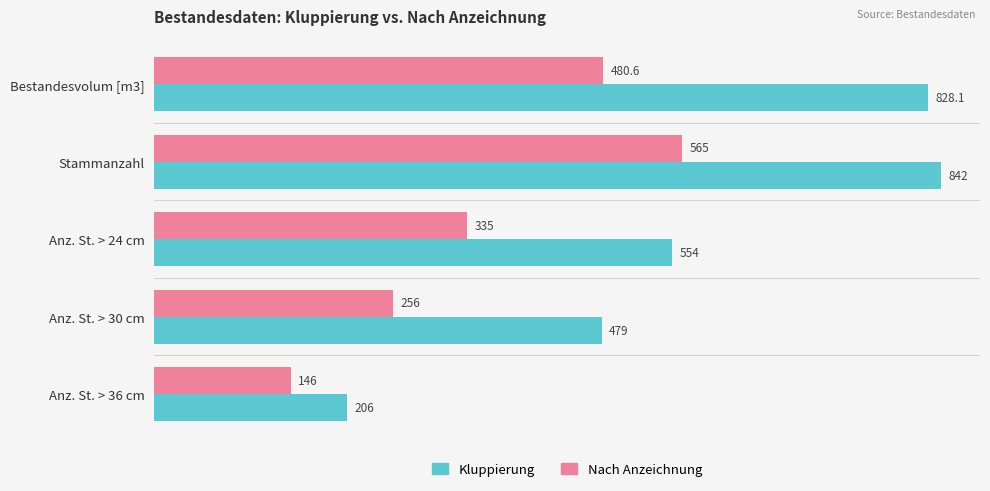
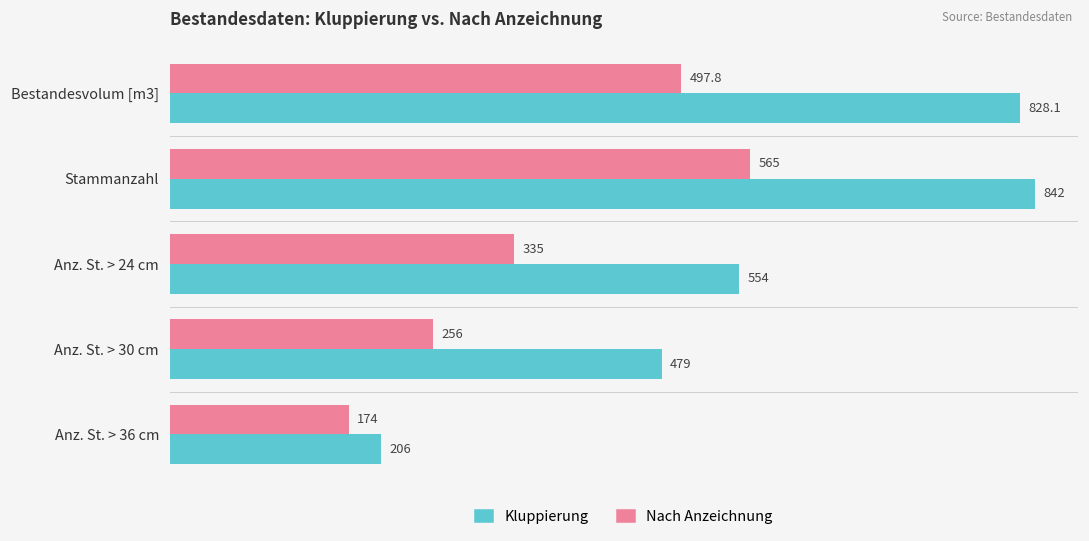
Nach Anzeichnung, Bestandesvolum [m3]: 480.6 -> 497.8
Nach Anzeichnung, Anz. St. > 36 cm: 146 -> 174
